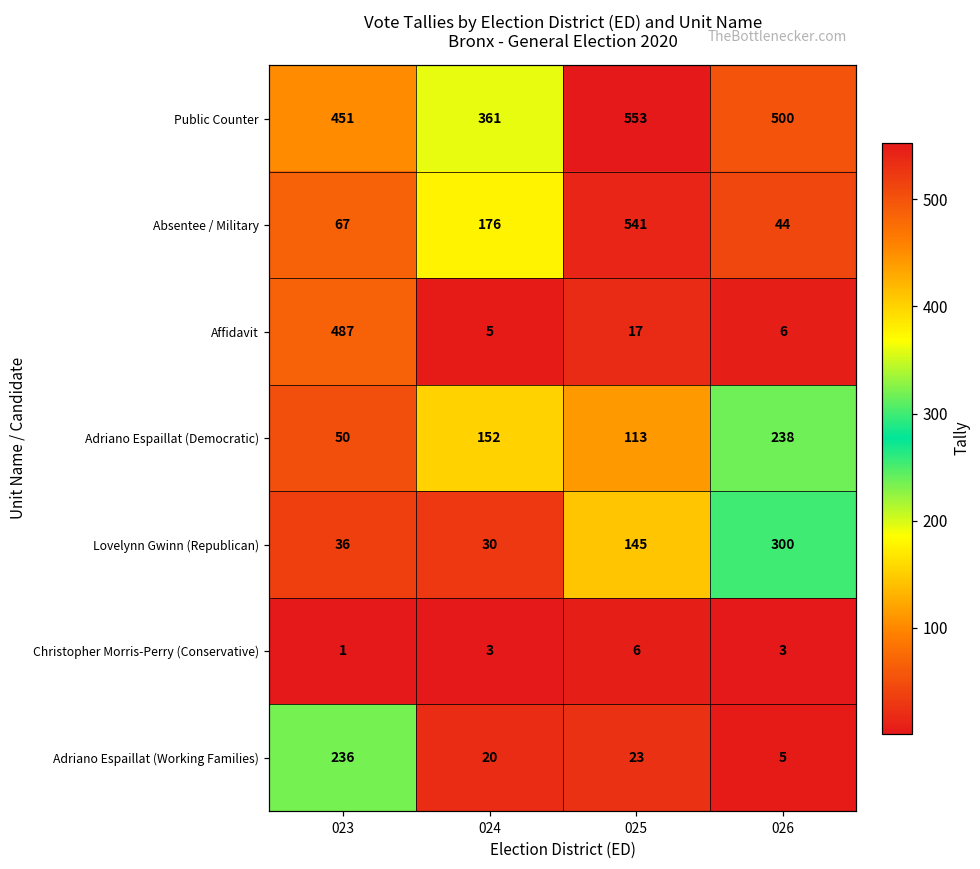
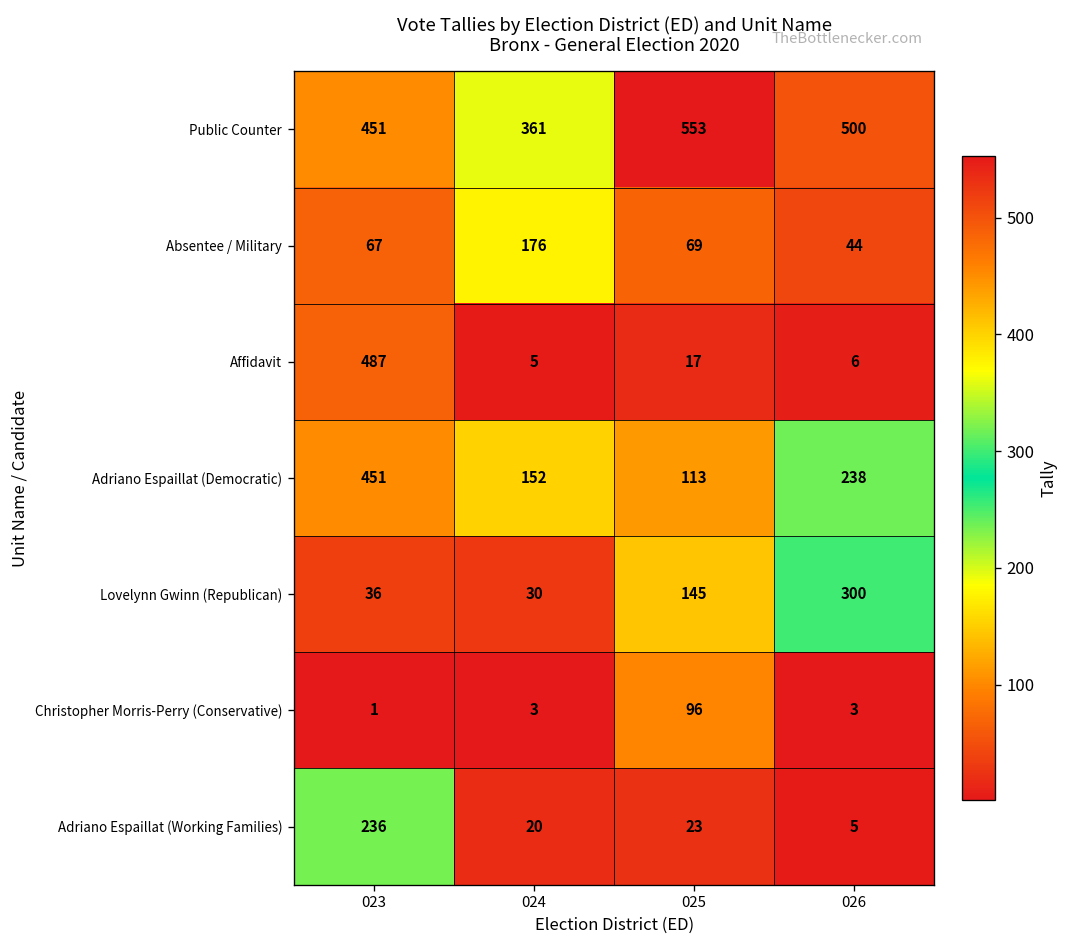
Absentee / Military, 025: 541 -> 69
Adriano Espaillat (Democratic), 023: 50 -> 451
Christopher Morris-Perry (Conservative), 025: 6 -> 96
